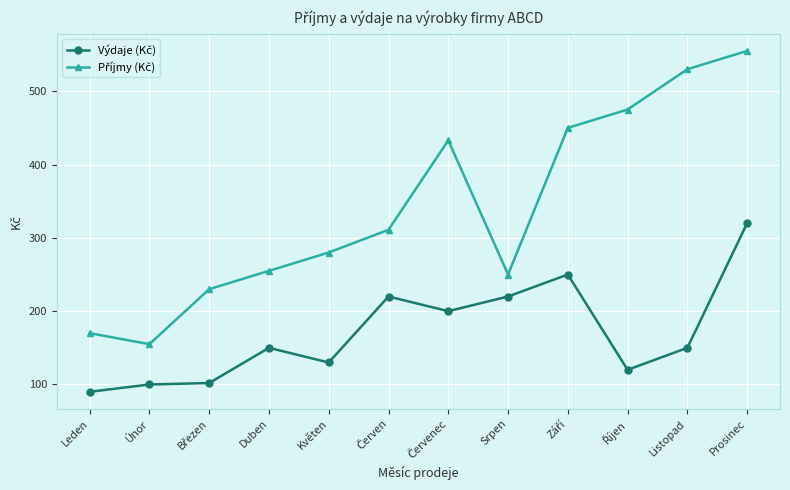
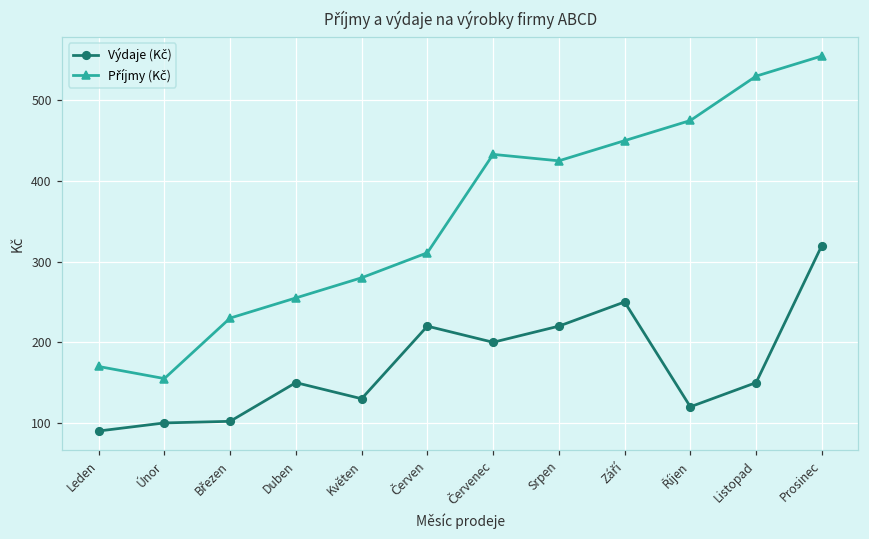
Příjmy (Kč), Srpen: 250 -> 430
